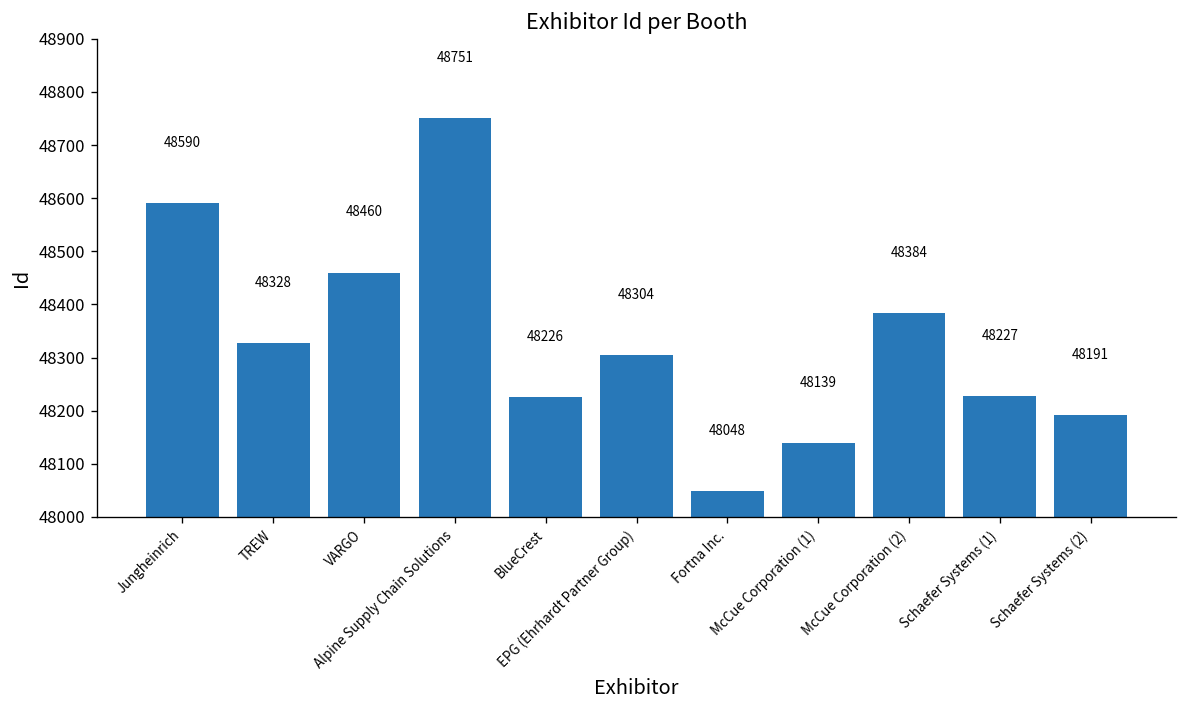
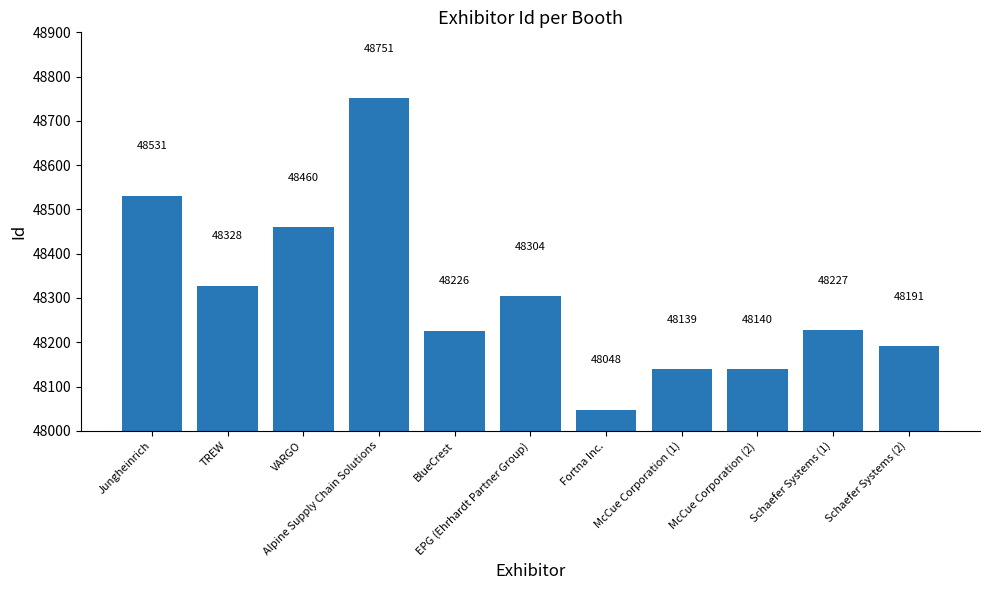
Jungheinrich: 48590 -> 48531
McCue Corporation (2): 48384 -> 48140
